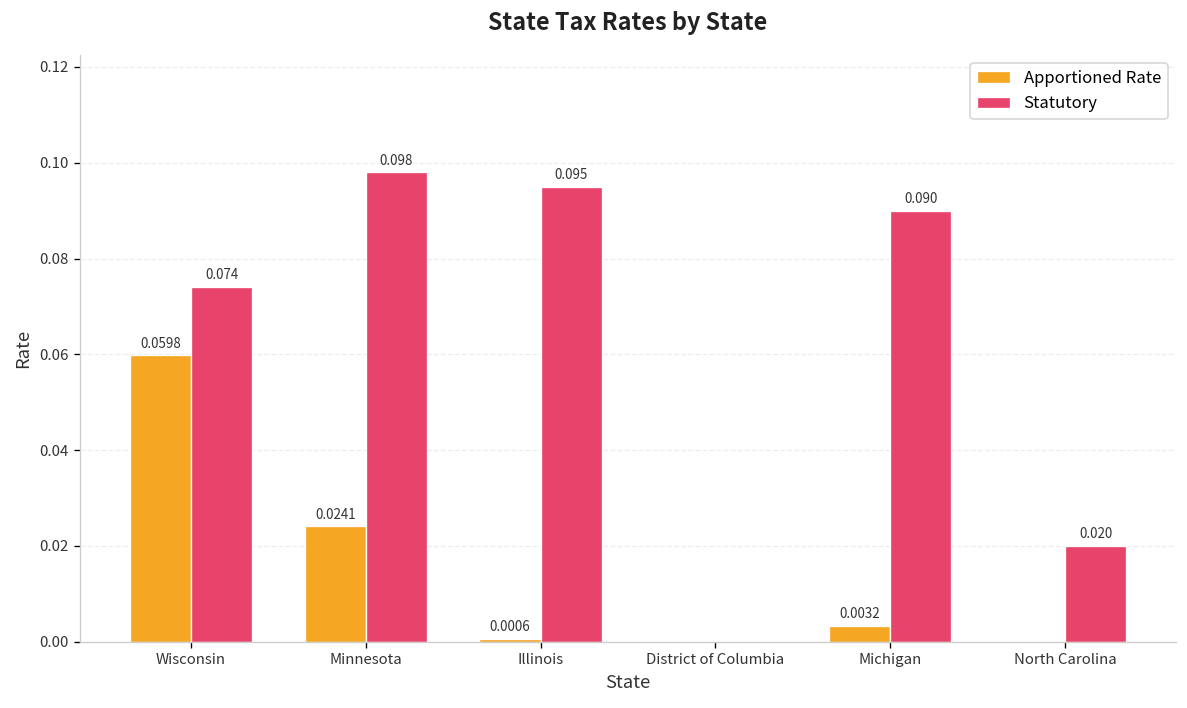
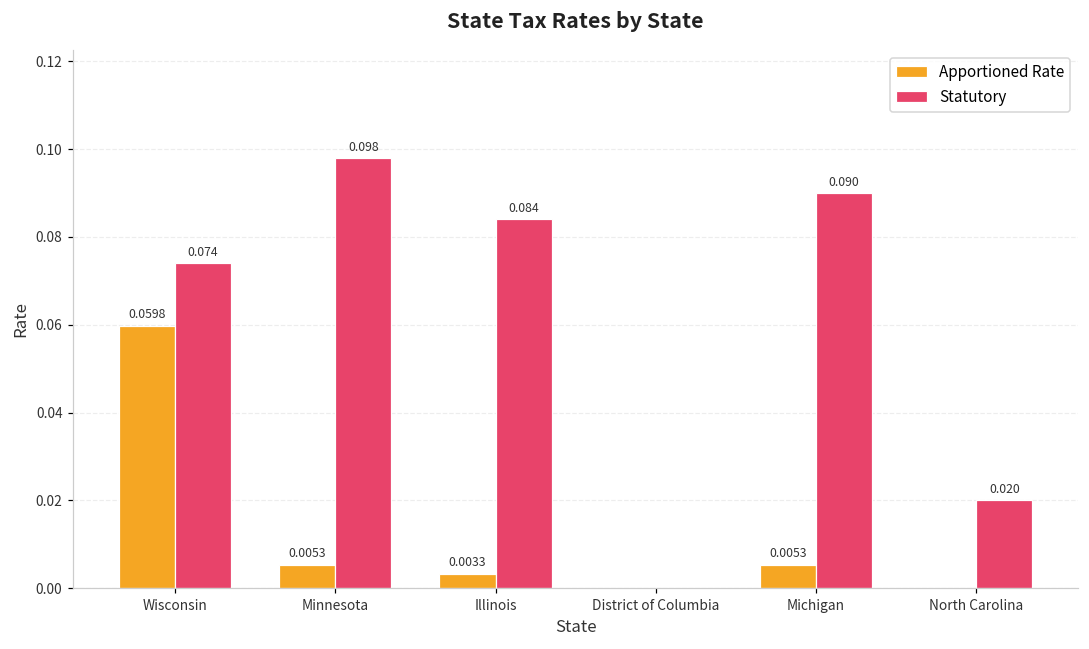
Apportioned Rate, Minnesota: 0.0241 -> 0.0053
Apportioned Rate, Illinois: 0.0006 -> 0.0033
Statutory, Illinois: 0.095 -> 0.084
Apportioned Rate, Michigan: 0.0032 -> 0.0053
